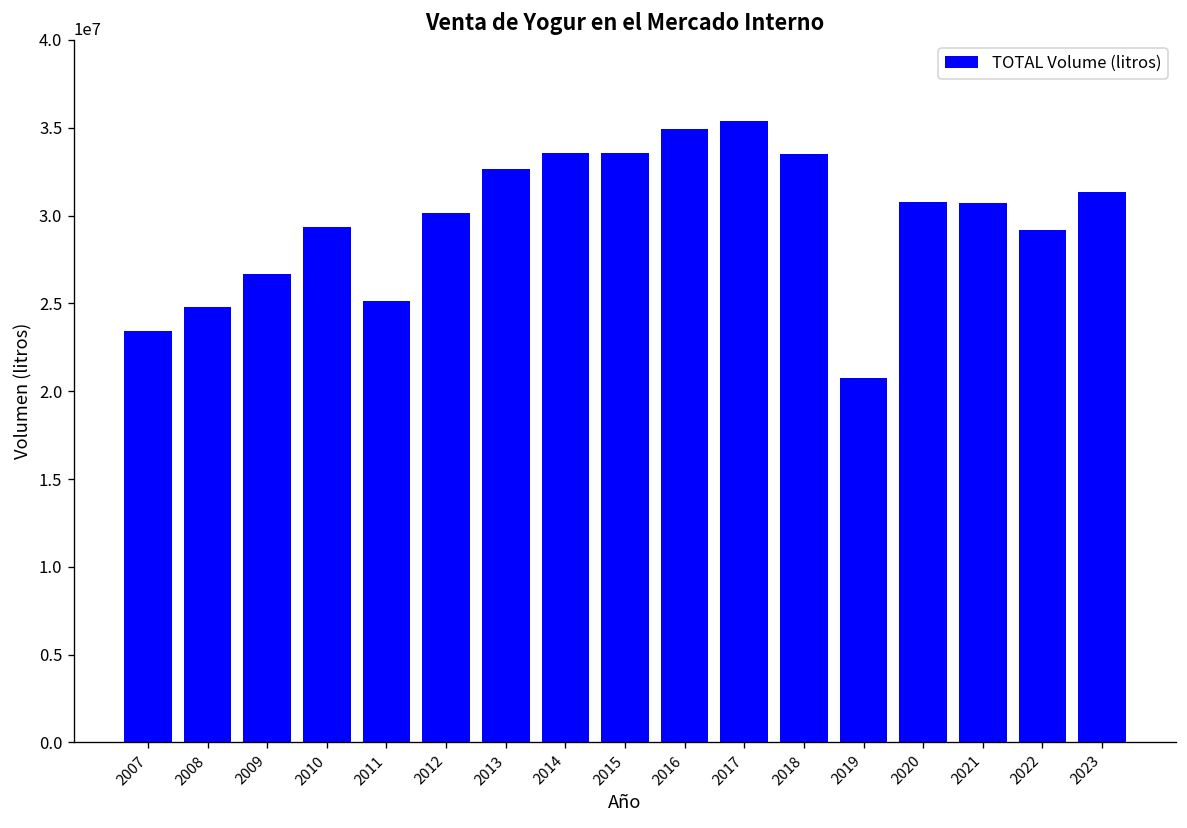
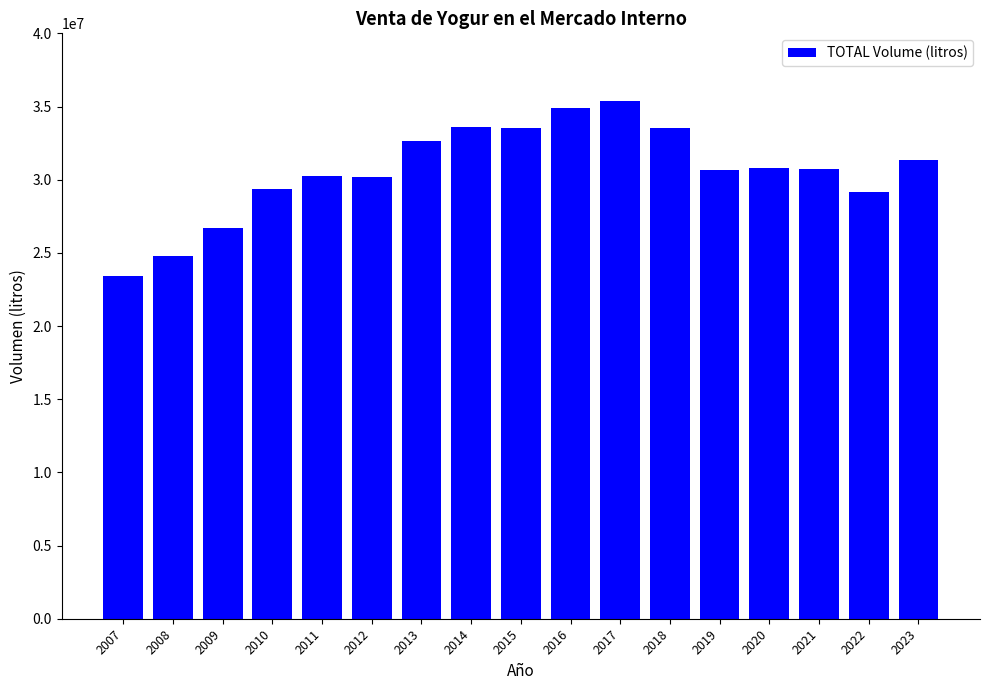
2011: 25200000 -> 30200000
2019: 20700000 -> 30700000
